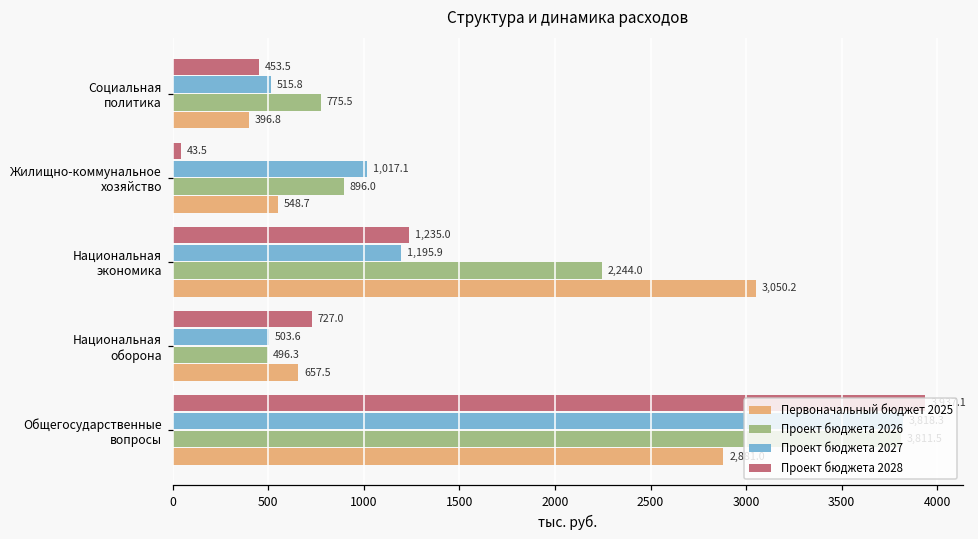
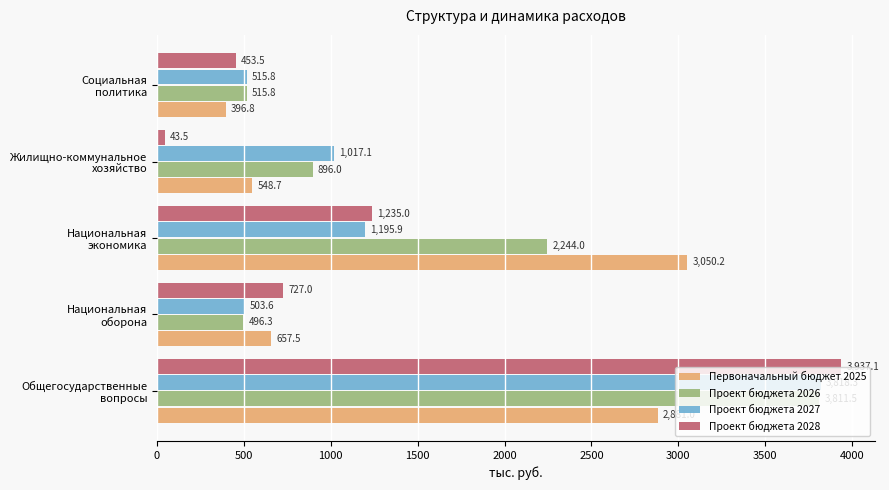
Проект бюджета 2026, Социальная политика: 775.5 -> 515.8
